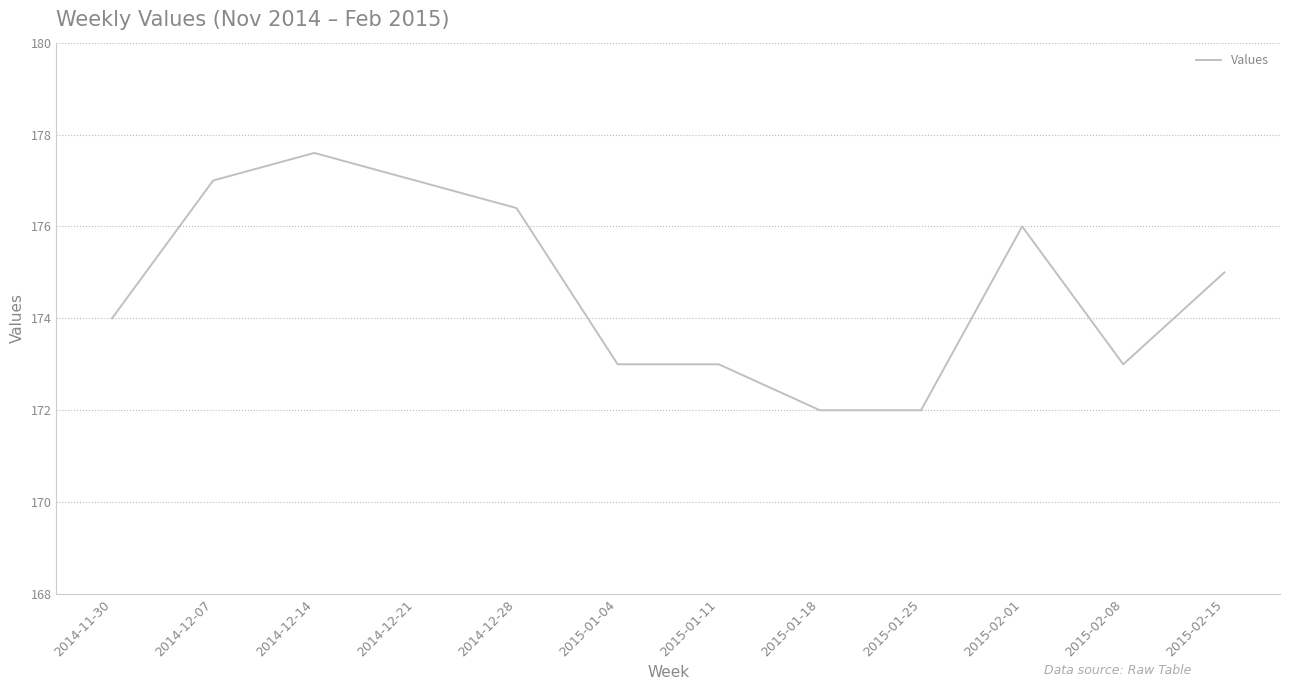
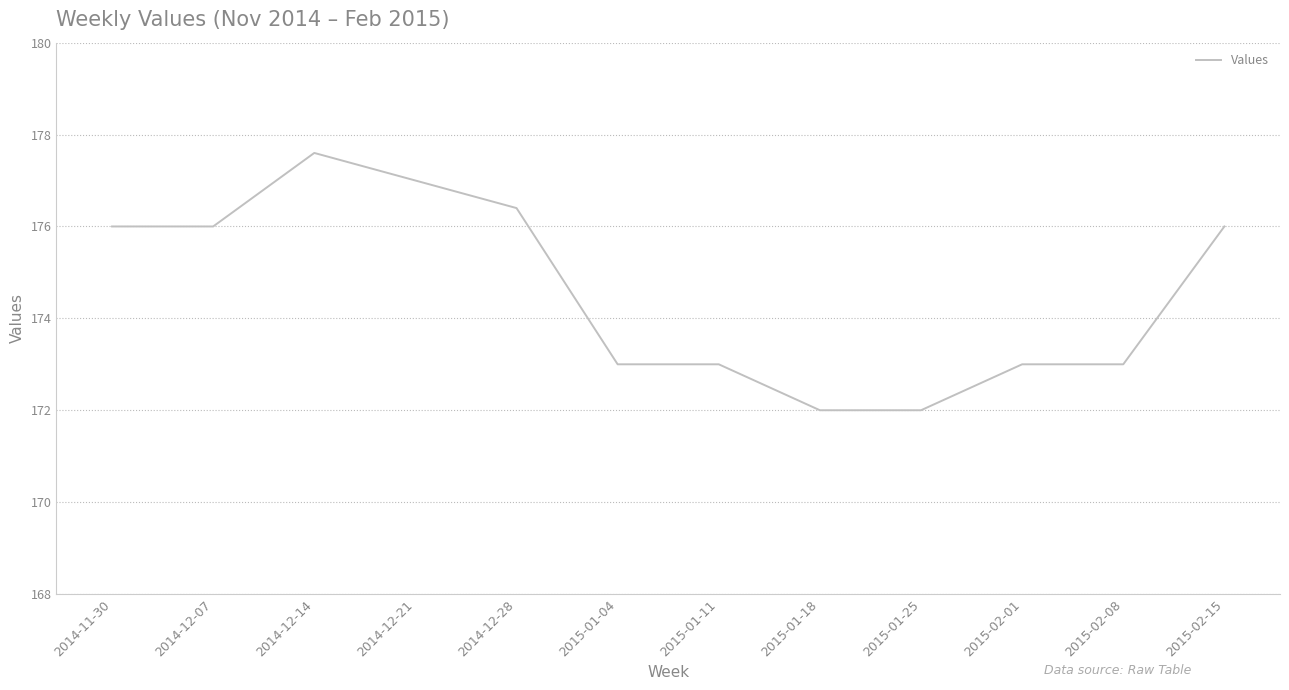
2014-11-30: 174 -> 176
2014-12-07: 177 -> 176
2015-02-01: 176 -> 173
2015-02-15: 175 -> 176
